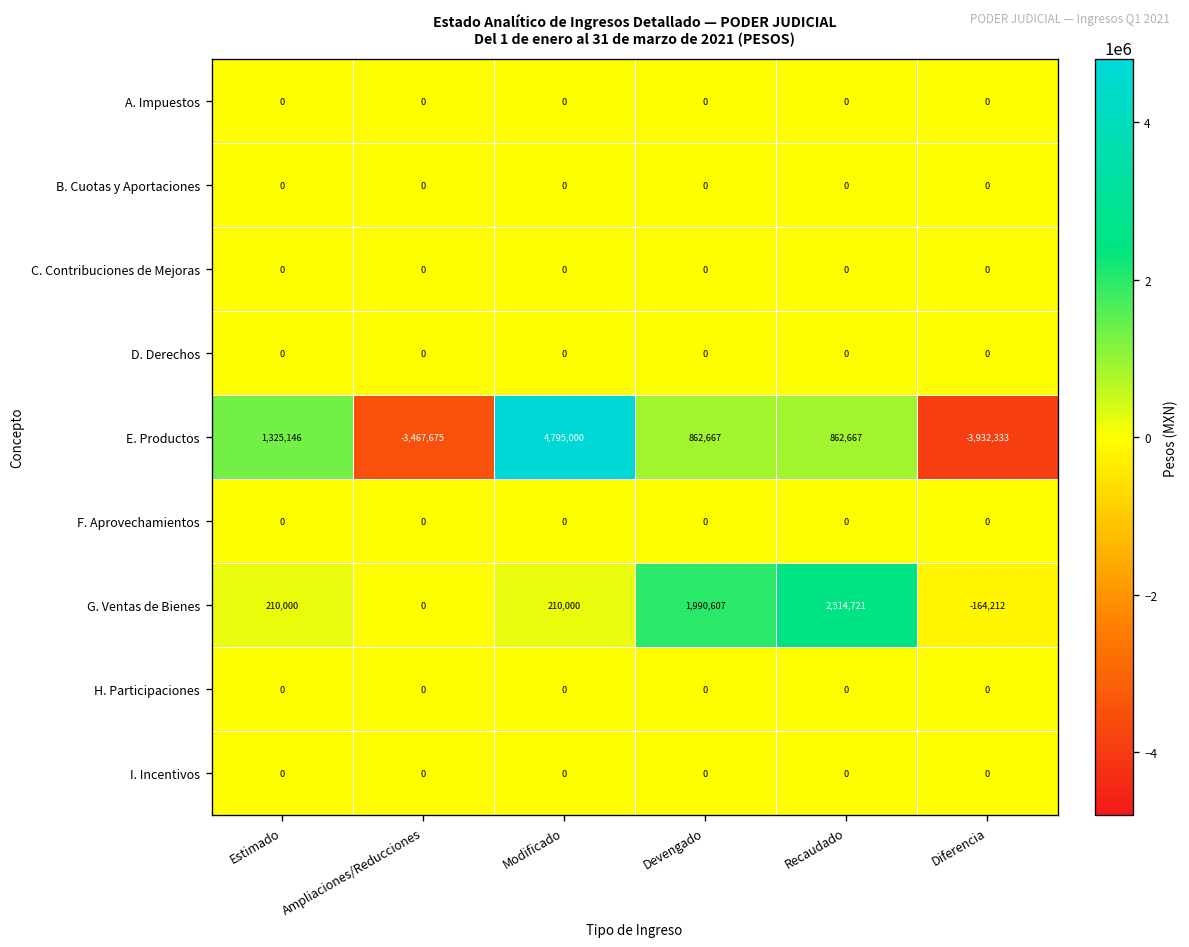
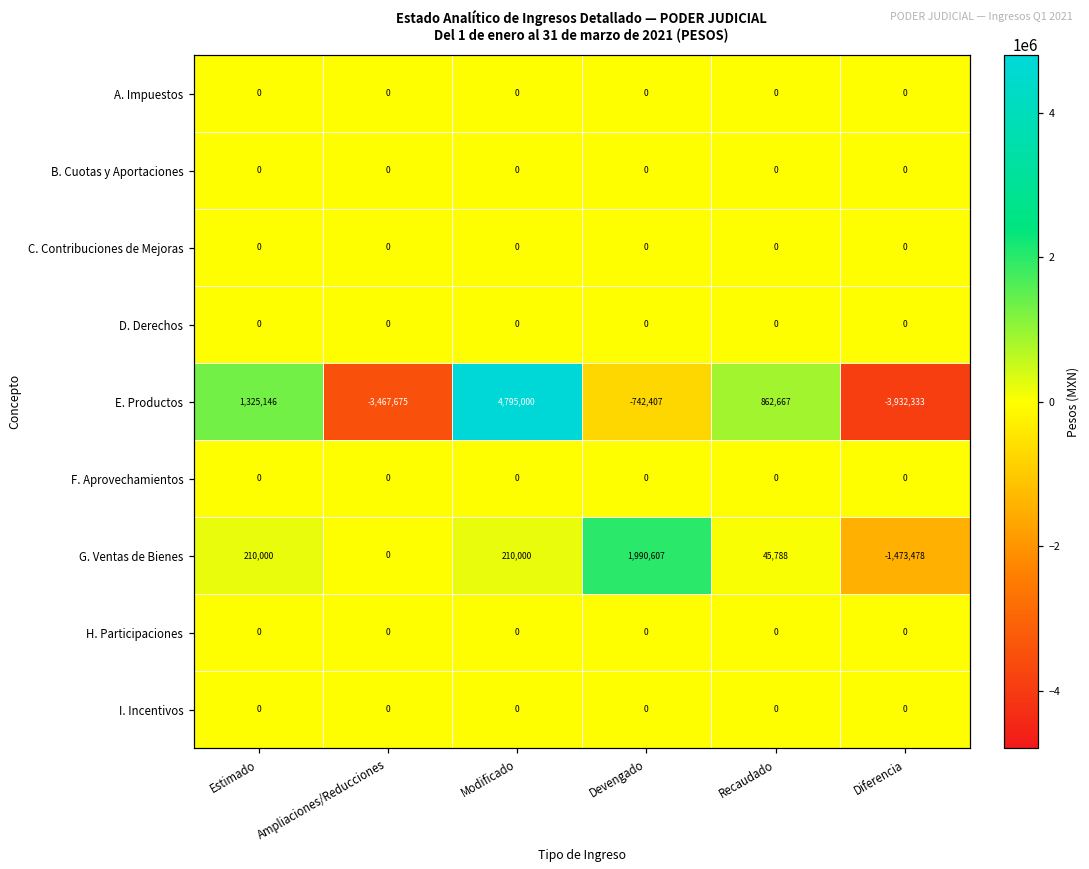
E. Productos, Devengado: 862,667 -> -742,407
G. Ventas de Bienes, Recaudado: 2,514,721 -> 45,788
G. Ventas de Bienes, Diferencia: -164,212 -> -1,473,478
